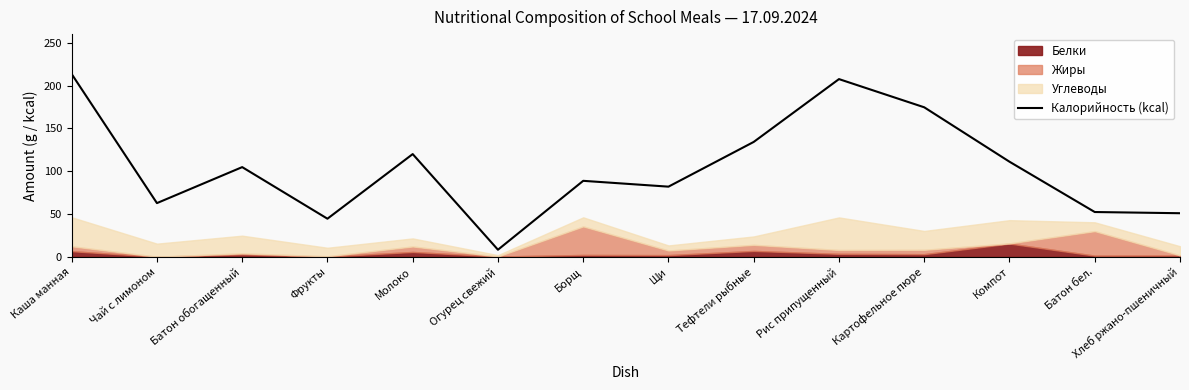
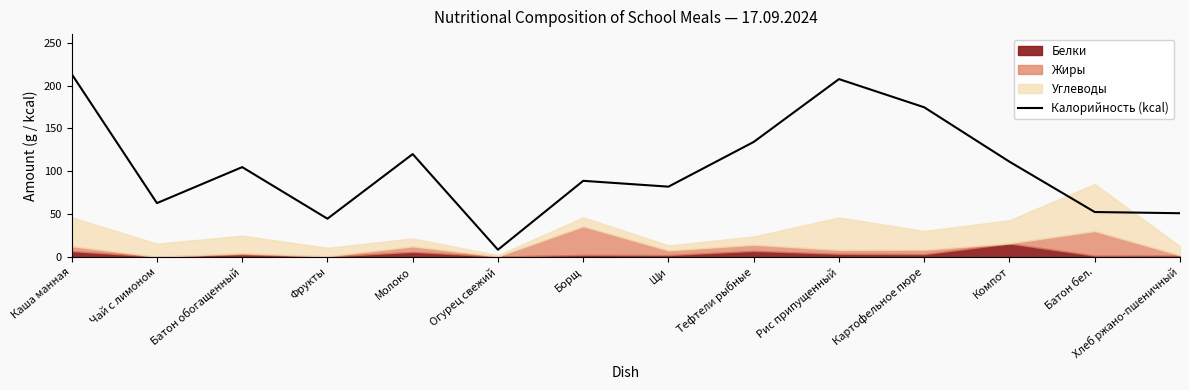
Углеводы, Батон бел.: 10 -> 50
